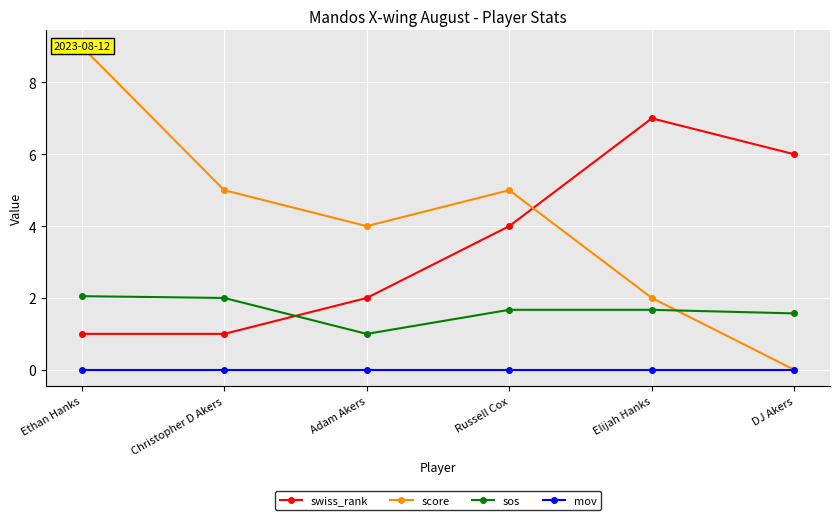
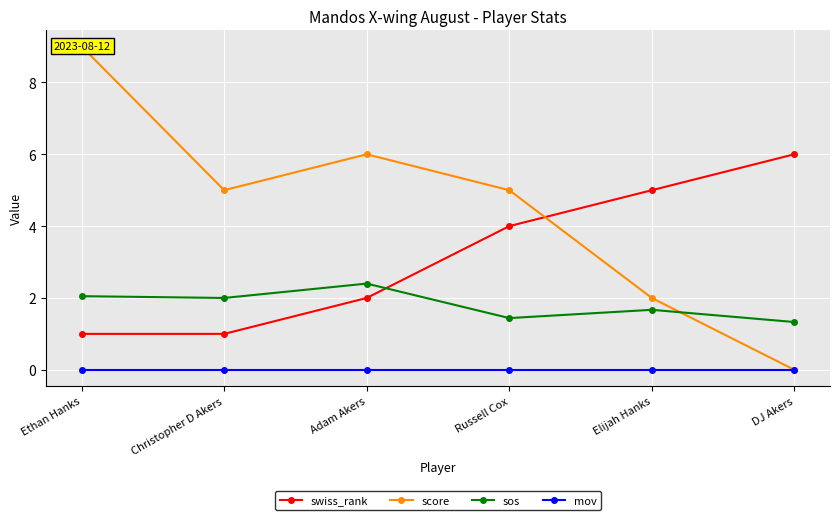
score, Adam Akers: 4 -> 6
sos, Adam Akers: 1.0 -> 2.4
sos, Russell Cox: 1.7 -> 1.4
swiss_rank, Elijah Hanks: 7 -> 5
sos, DJ Akers: 1.6 -> 1.3
